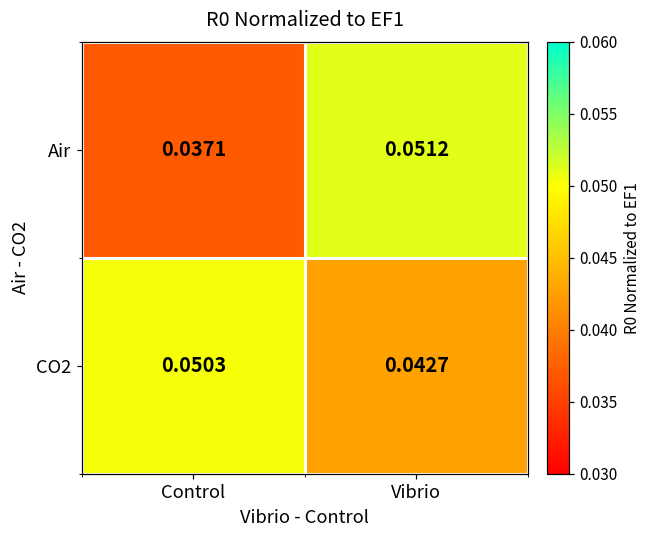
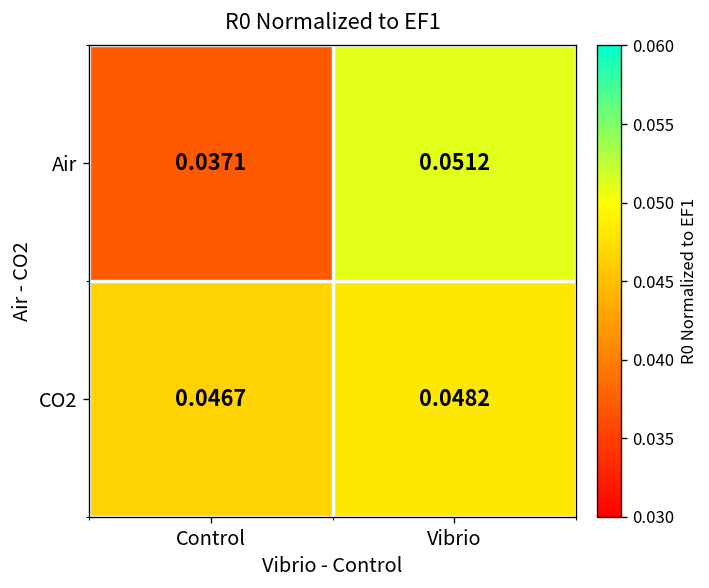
CO2, Control: 0.0503 -> 0.0467
CO2, Vibrio: 0.0427 -> 0.0482
